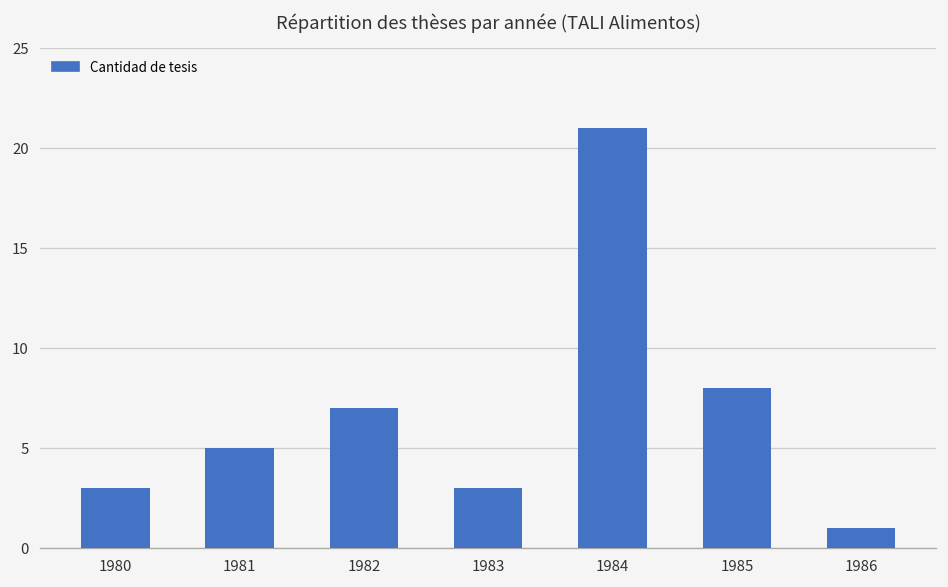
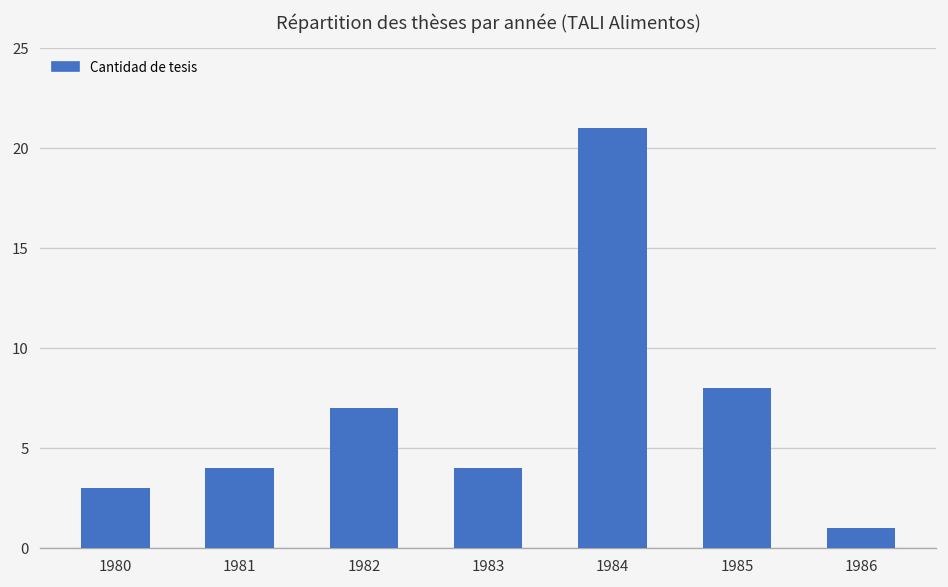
1981: 5 -> 4
1983: 3 -> 4
